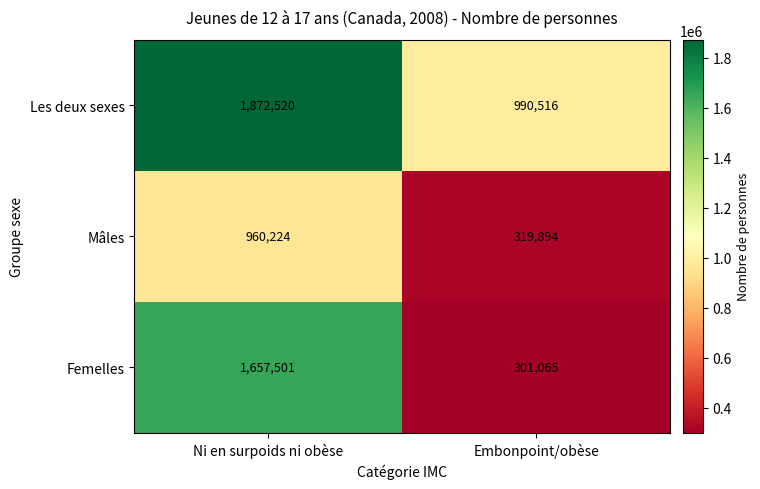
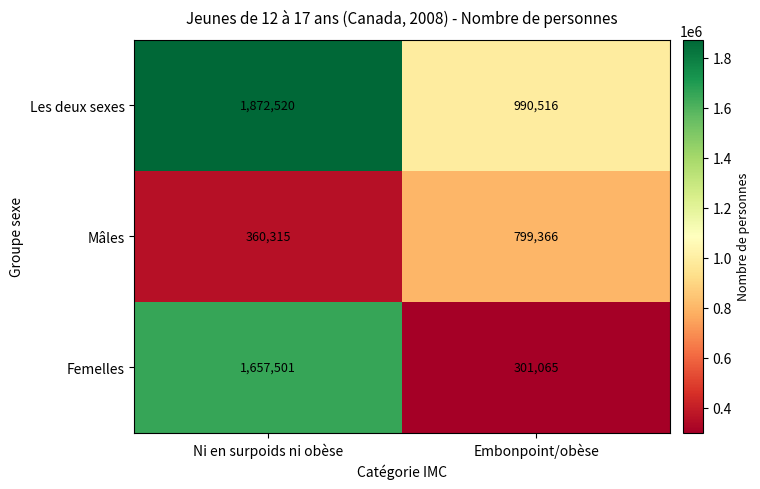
Mâles, Ni en surpoids ni obèse: 960,224 -> 360,315
Mâles, Embonpoint/obèse: 319,894 -> 799,366
